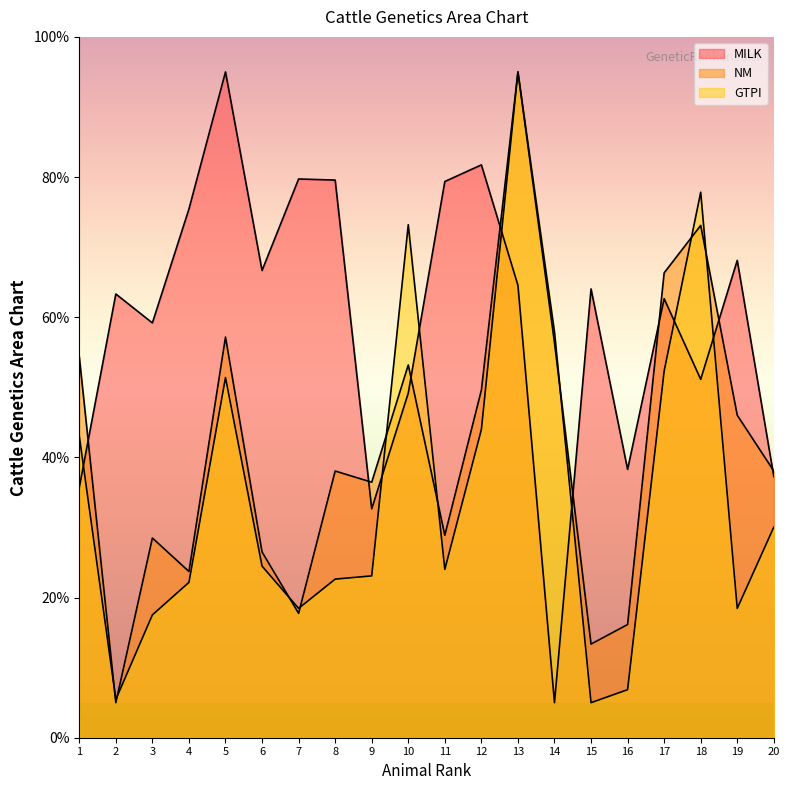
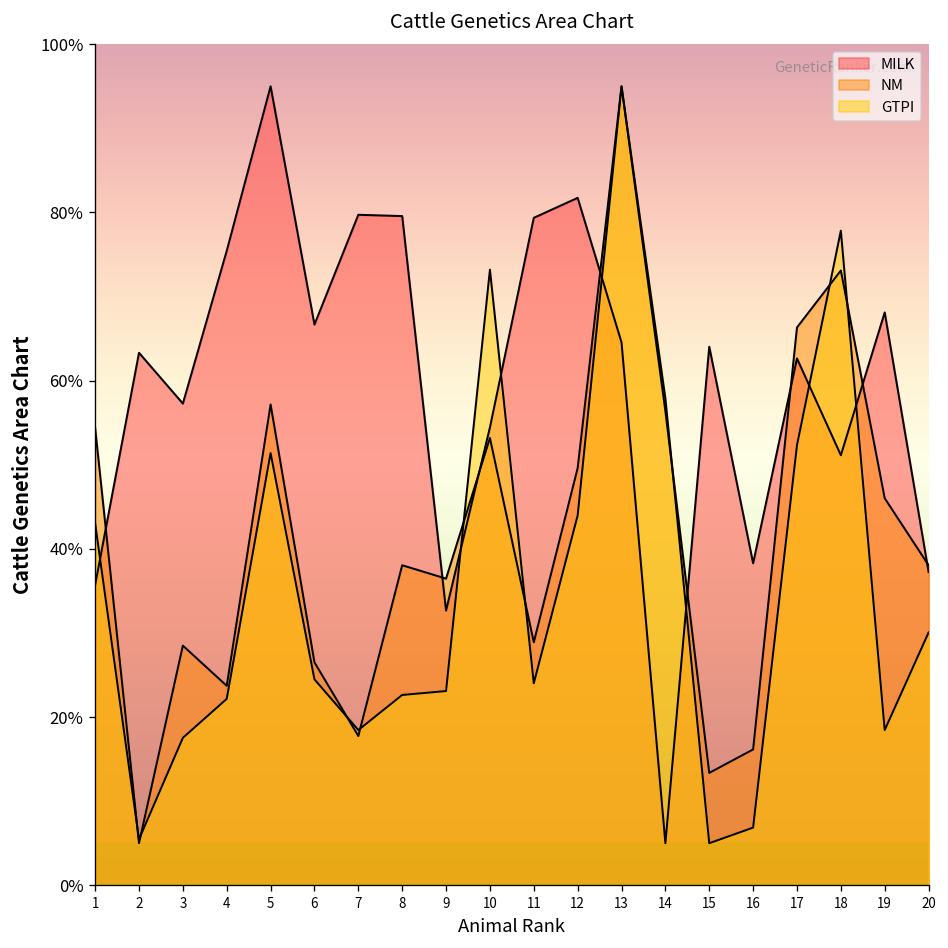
MILK, 3: 59% -> 57%
MILK, 10: 49% -> 54%
